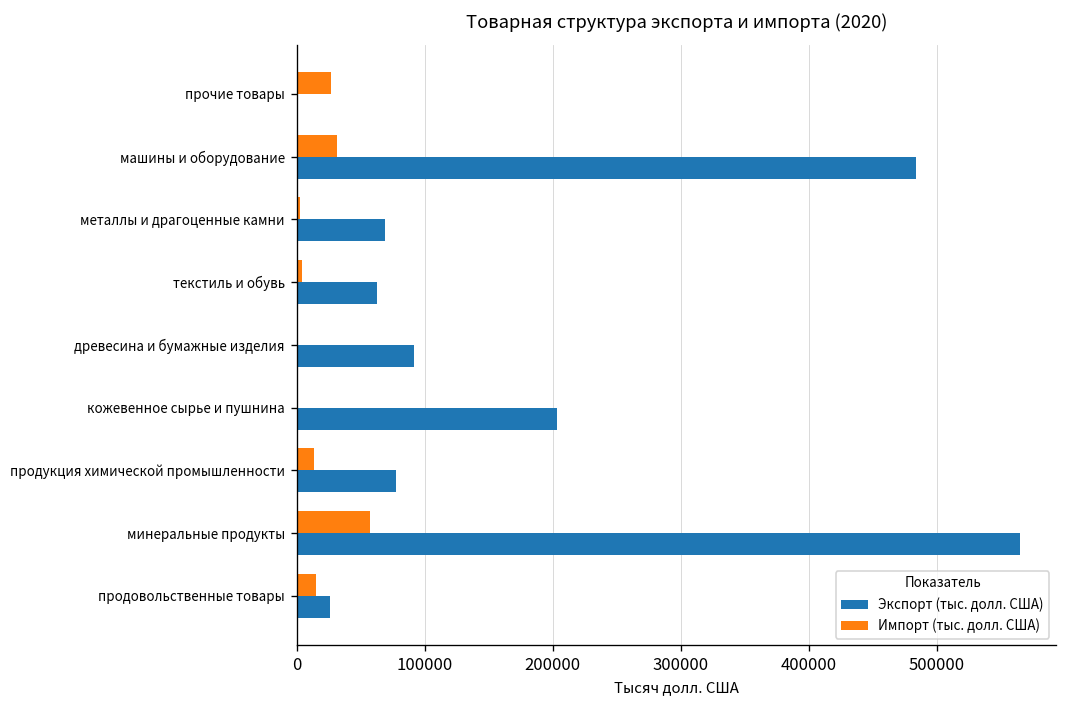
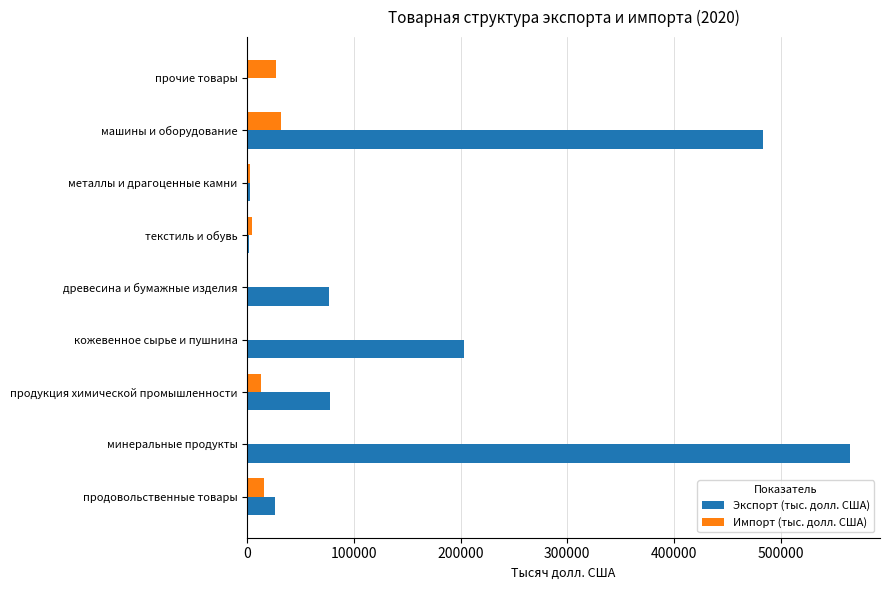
Экспорт (тыс. долл. США), металлы и драгоценные камни: 69000 -> 3000
Экспорт (тыс. долл. США), текстиль и обувь: 63000 -> 1000
Экспорт (тыс. долл. США), древесина и бумажные изделия: 92000 -> 77000
Импорт (тыс. долл. США), минеральные продукты: 57000 -> 0
